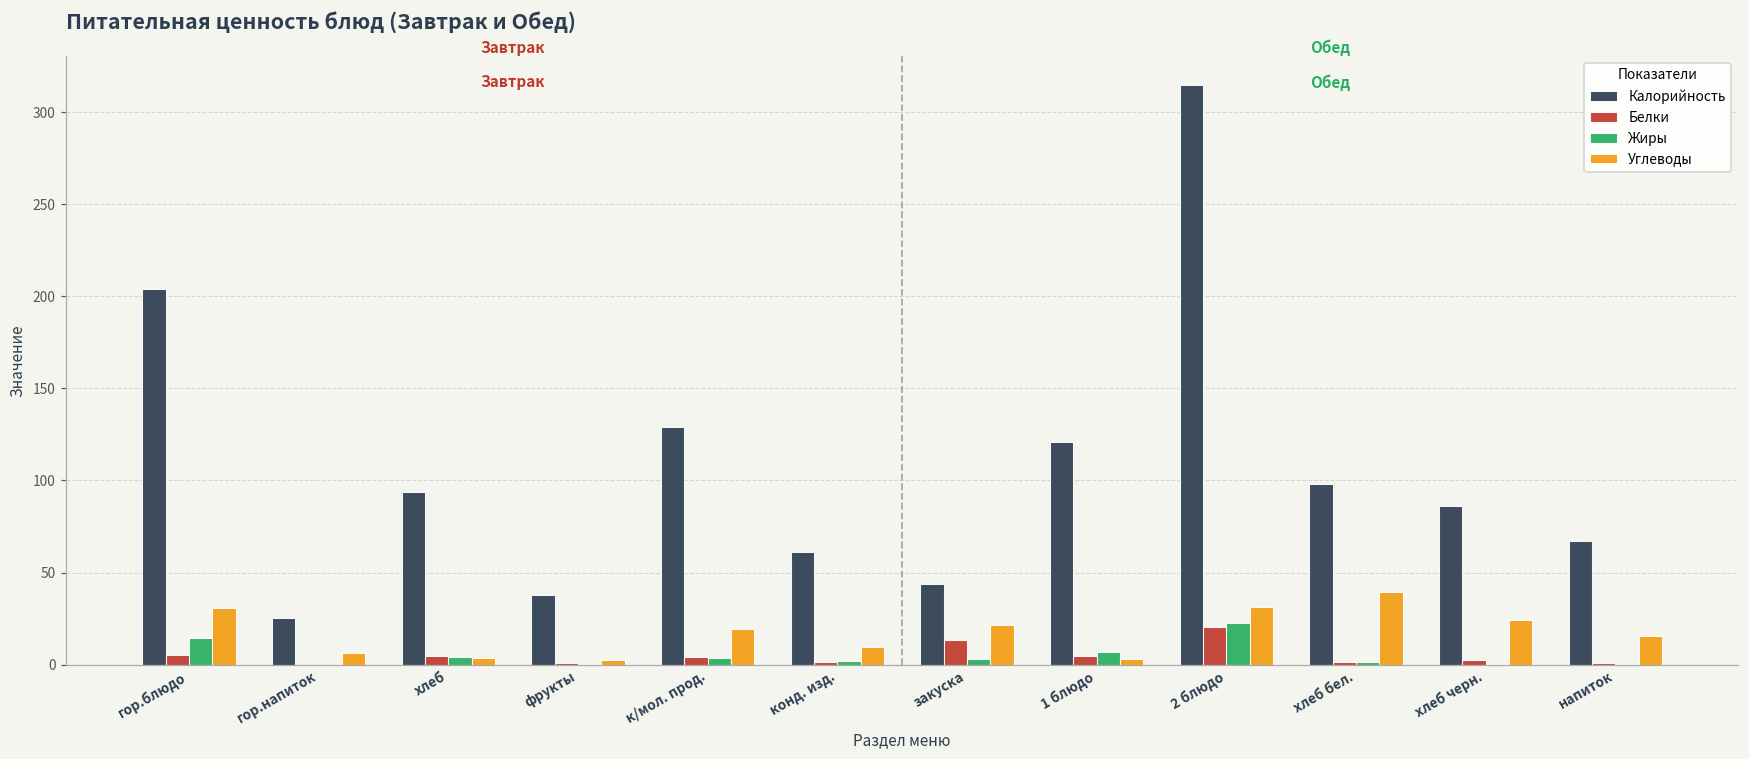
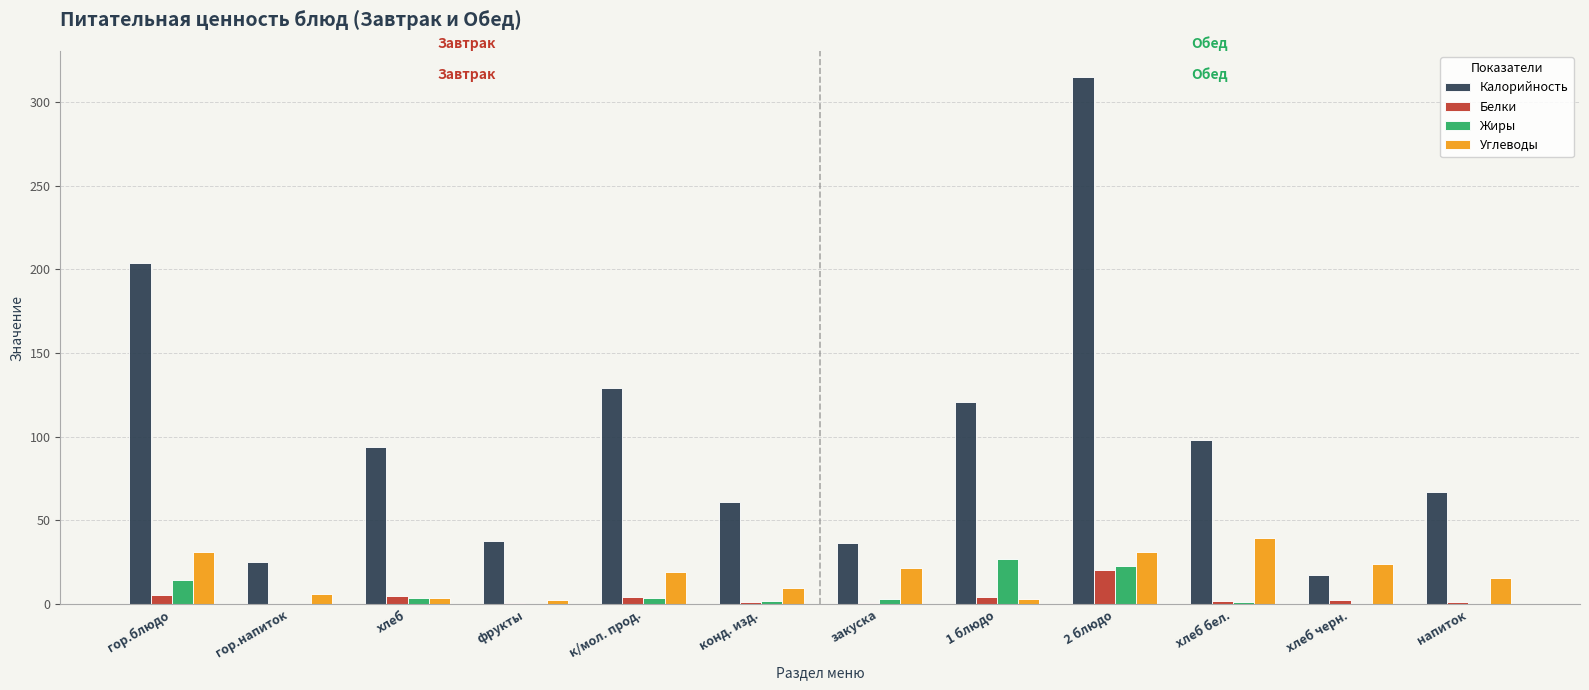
Калорийность, закуска: 44 -> 37
Белки, закуска: 14 -> 1
Жиры, 1 блюдо: 7 -> 27
Калорийность, хлеб черн.: 86 -> 17
